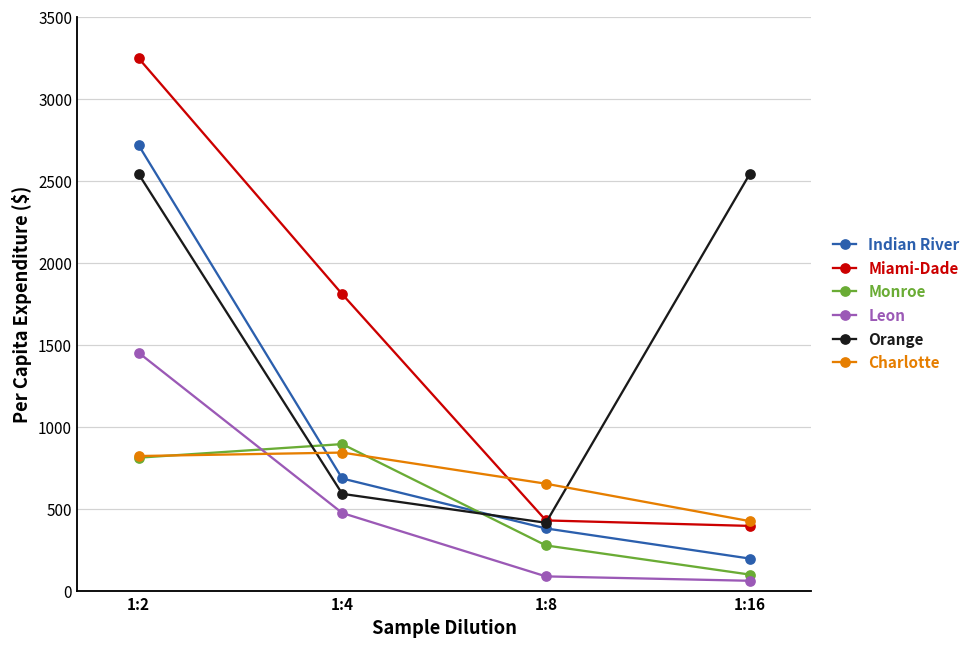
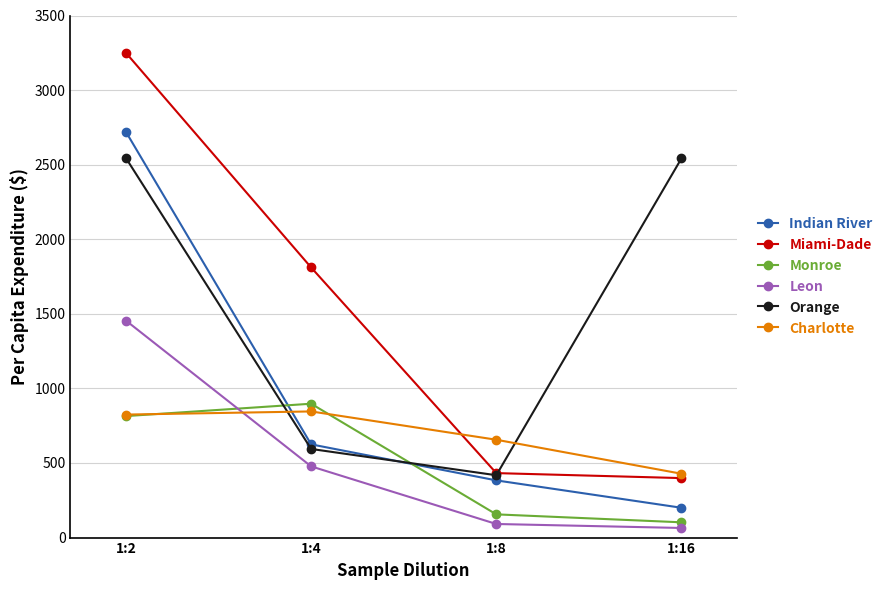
Indian River, 1:4: 690 -> 620
Monroe, 1:8: 280 -> 160
